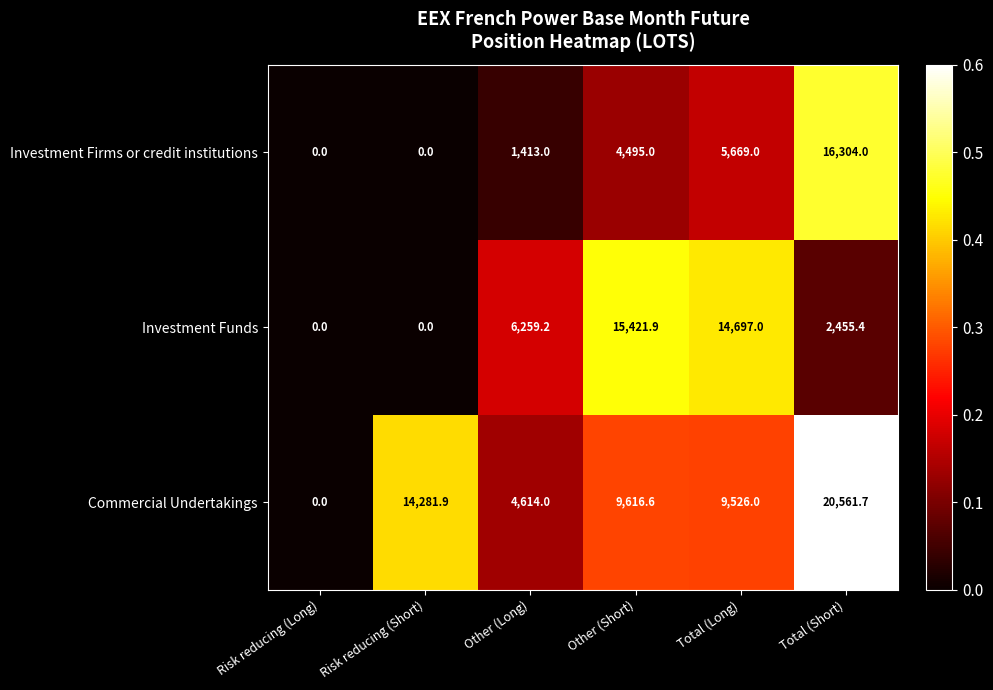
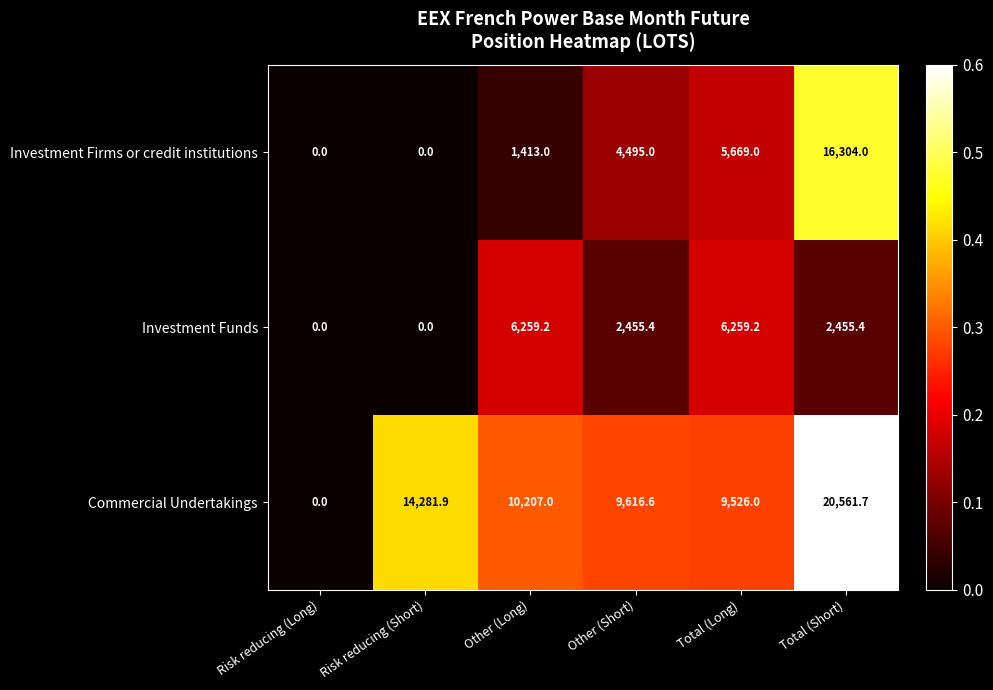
Investment Funds, Other (Short): 15,421.9 -> 2,455.4
Investment Funds, Total (Long): 14,697.0 -> 6,259.2
Commercial Undertakings, Other (Long): 4,614.0 -> 10,207.0
